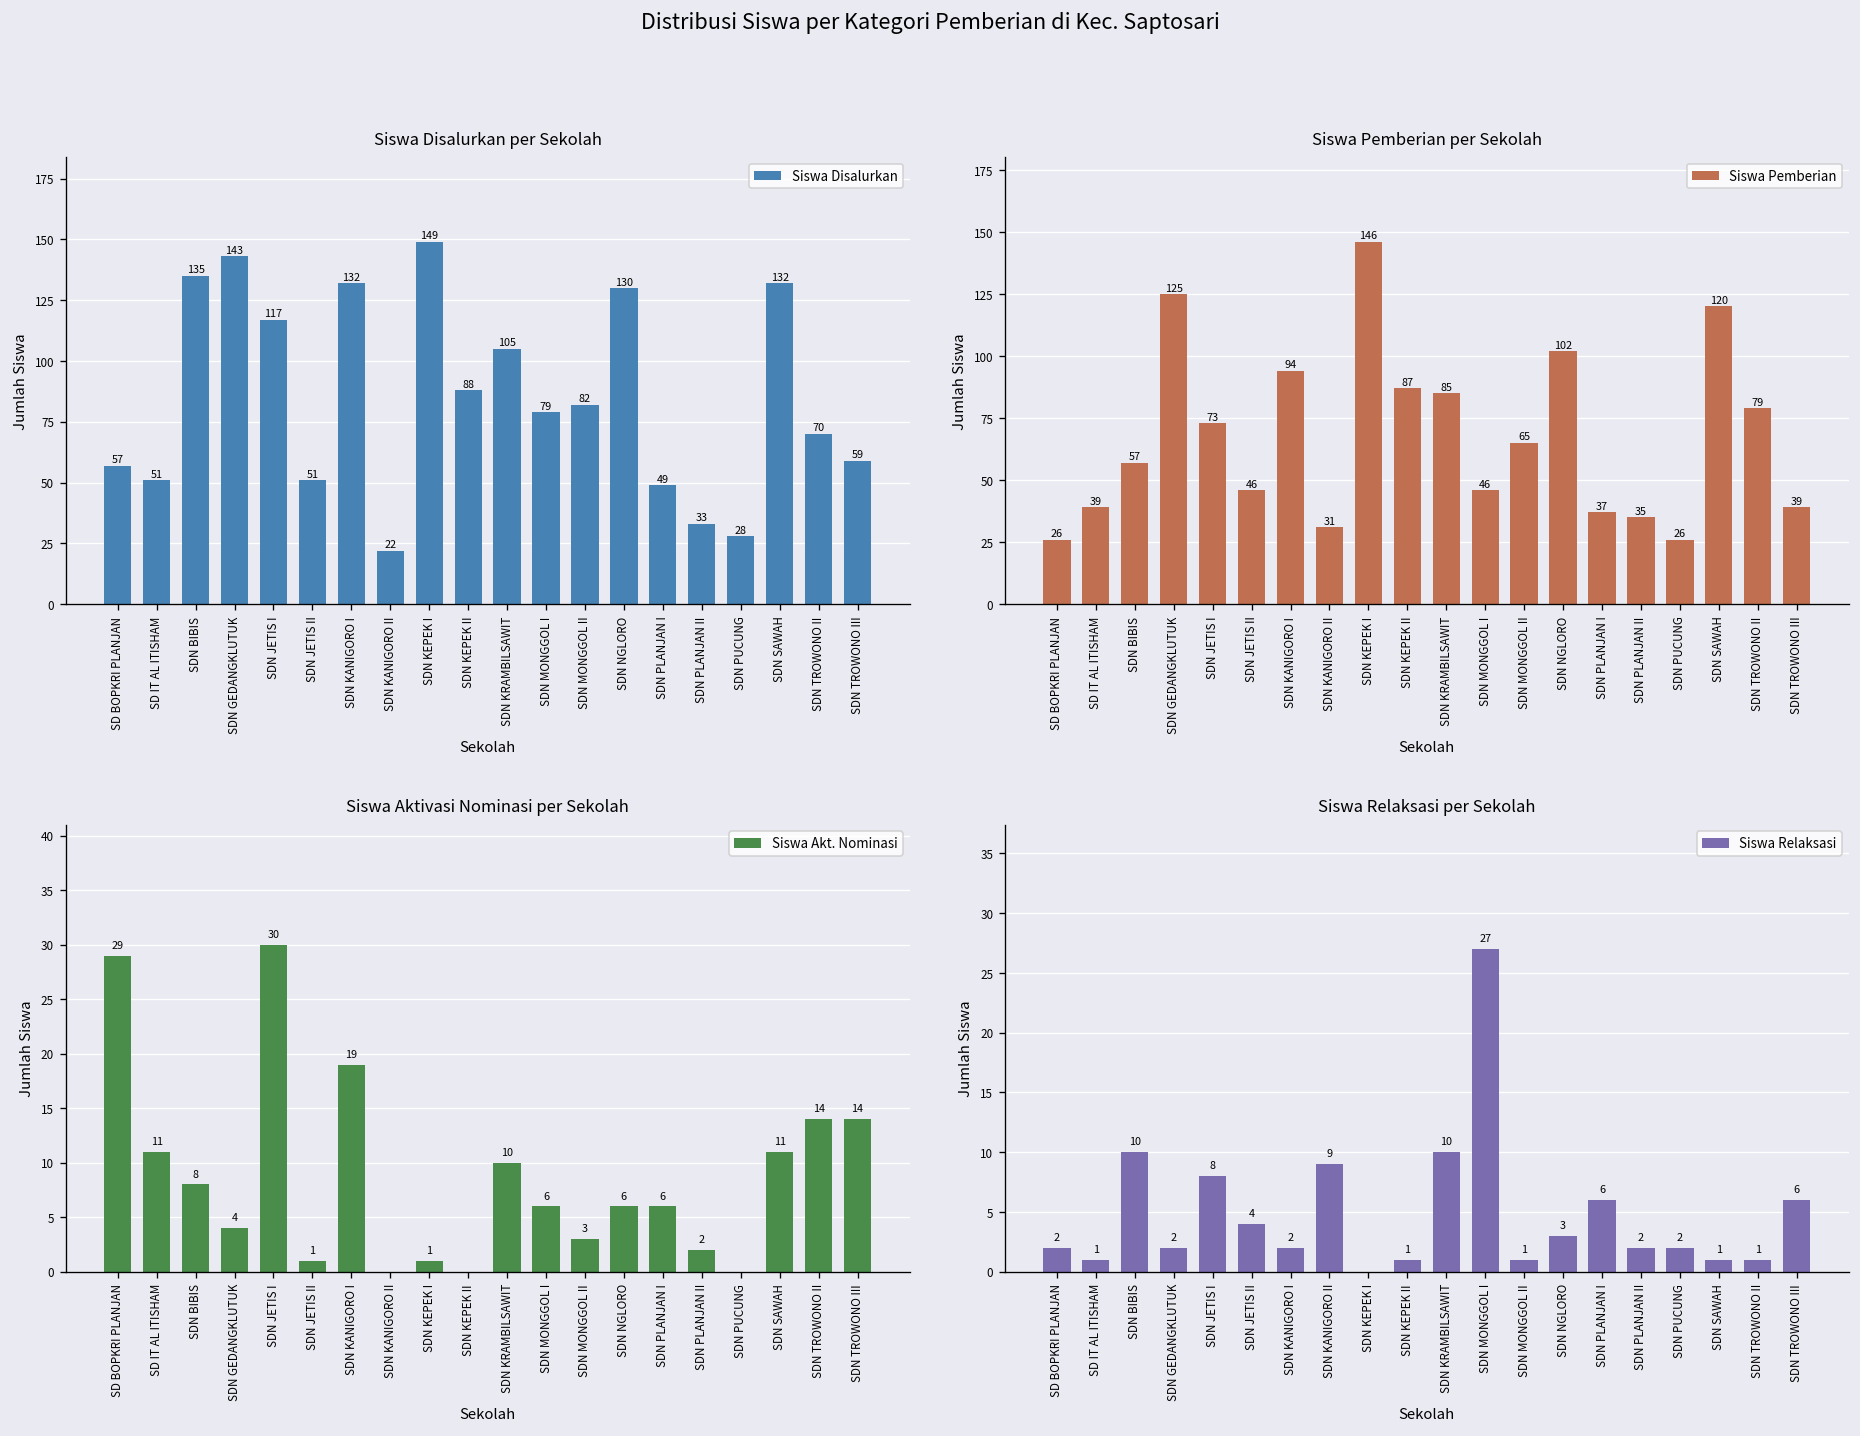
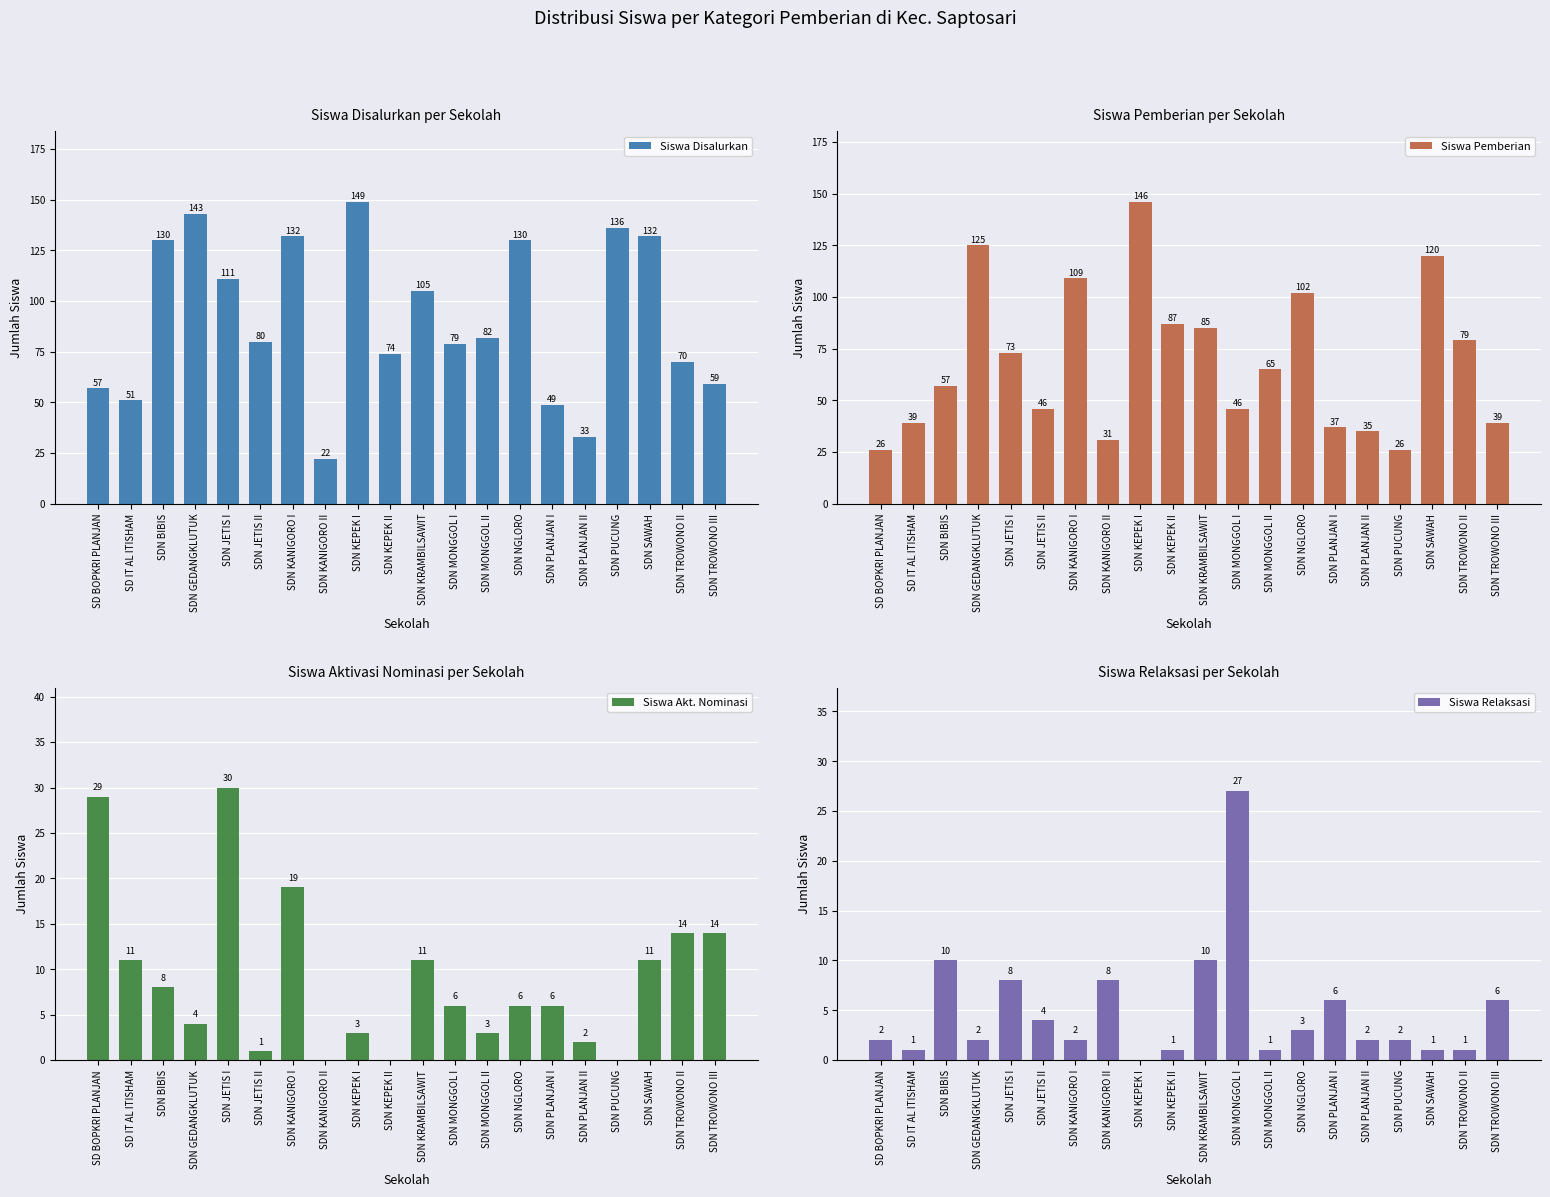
Siswa Disalurkan per Sekolah, SDN BIBIS: 135 -> 130
Siswa Disalurkan per Sekolah, SDN JETIS I: 117 -> 111
Siswa Disalurkan per Sekolah, SDN JETIS II: 51 -> 80
Siswa Disalurkan per Sekolah, SDN KEPEK II: 88 -> 74
Siswa Disalurkan per Sekolah, SDN PUCUNG: 28 -> 136
Siswa Pemberian per Sekolah, SDN KANIGORO I: 94 -> 109
Siswa Aktivasi Nominasi per Sekolah, SDN KEPEK I: 1 -> 3
Siswa Aktivasi Nominasi per Sekolah, SDN KRAMBILSAWIT: 10 -> 11
Siswa Relaksasi per Sekolah, SDN KANIGORO II: 9 -> 8
